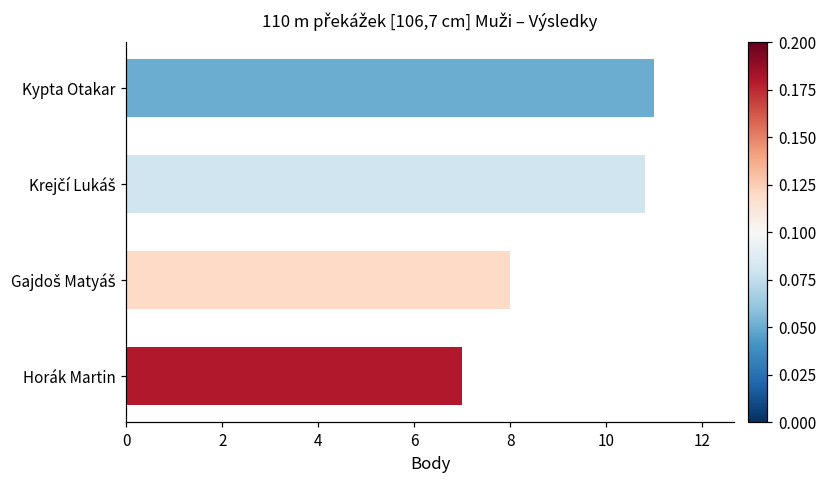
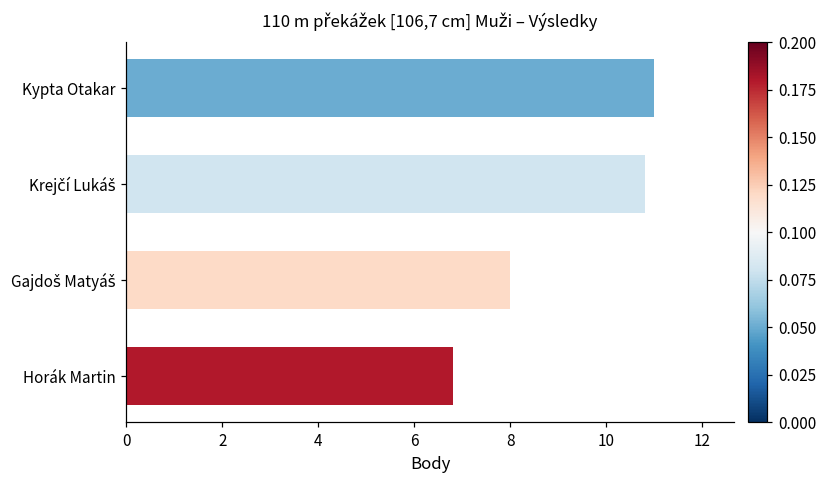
Horák Martin: 7.0 -> 6.8
